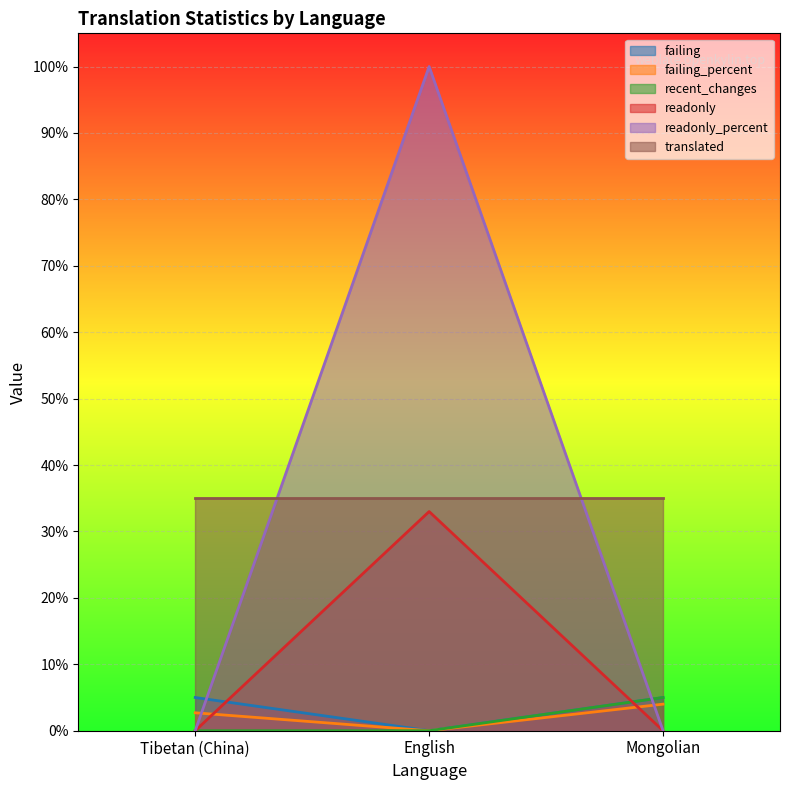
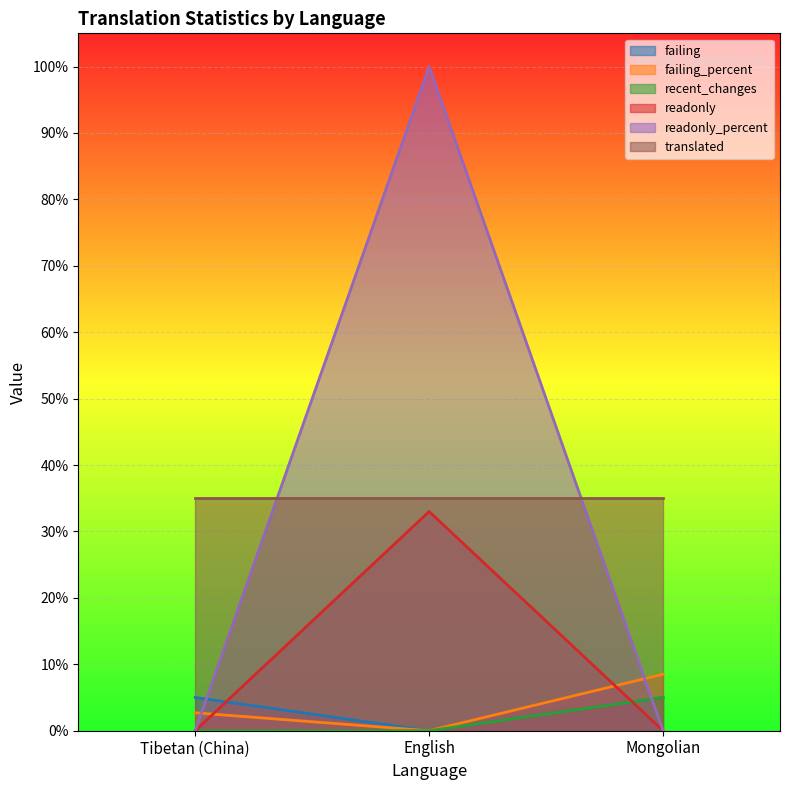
failing_percent, Mongolian: 4% -> 9%
